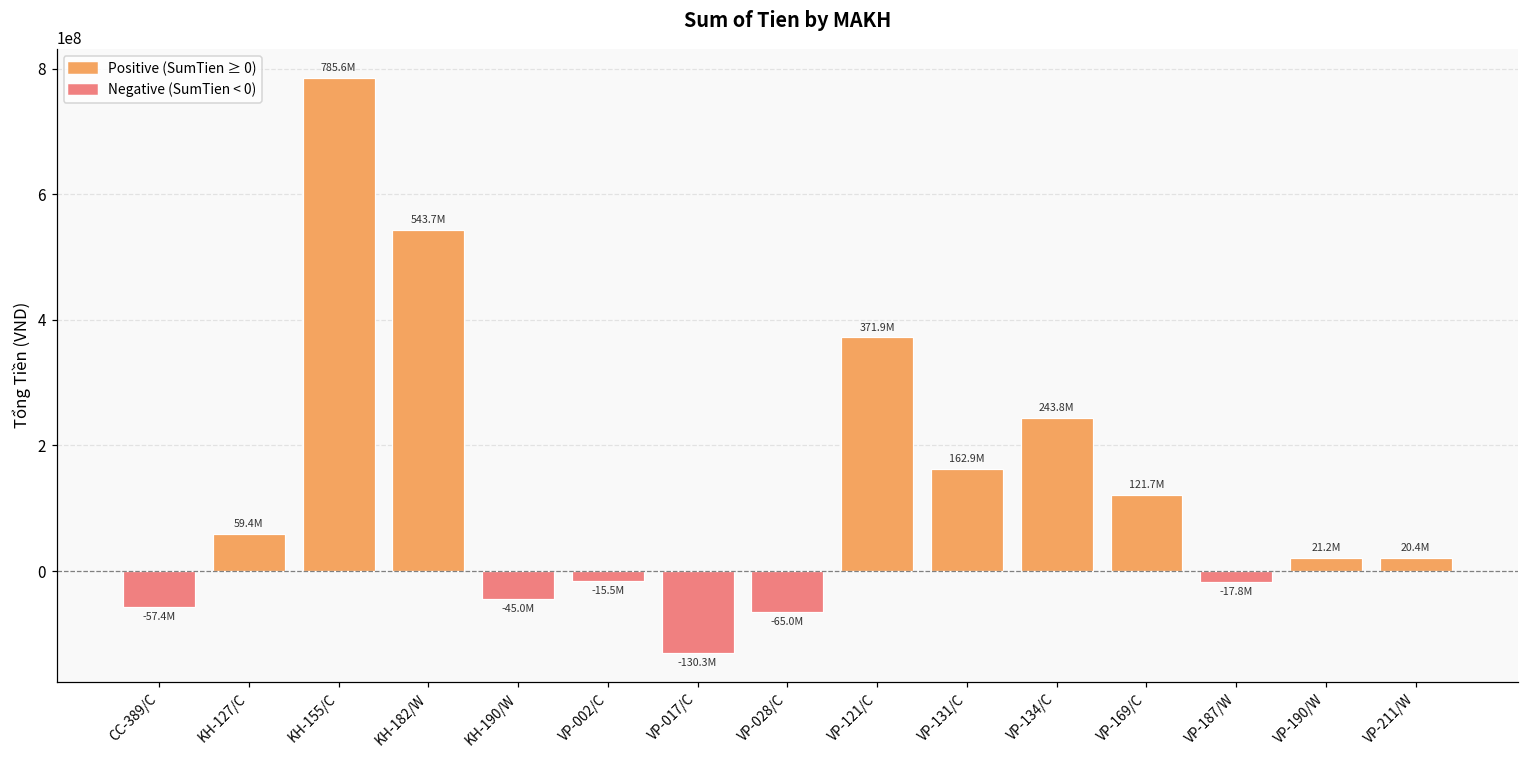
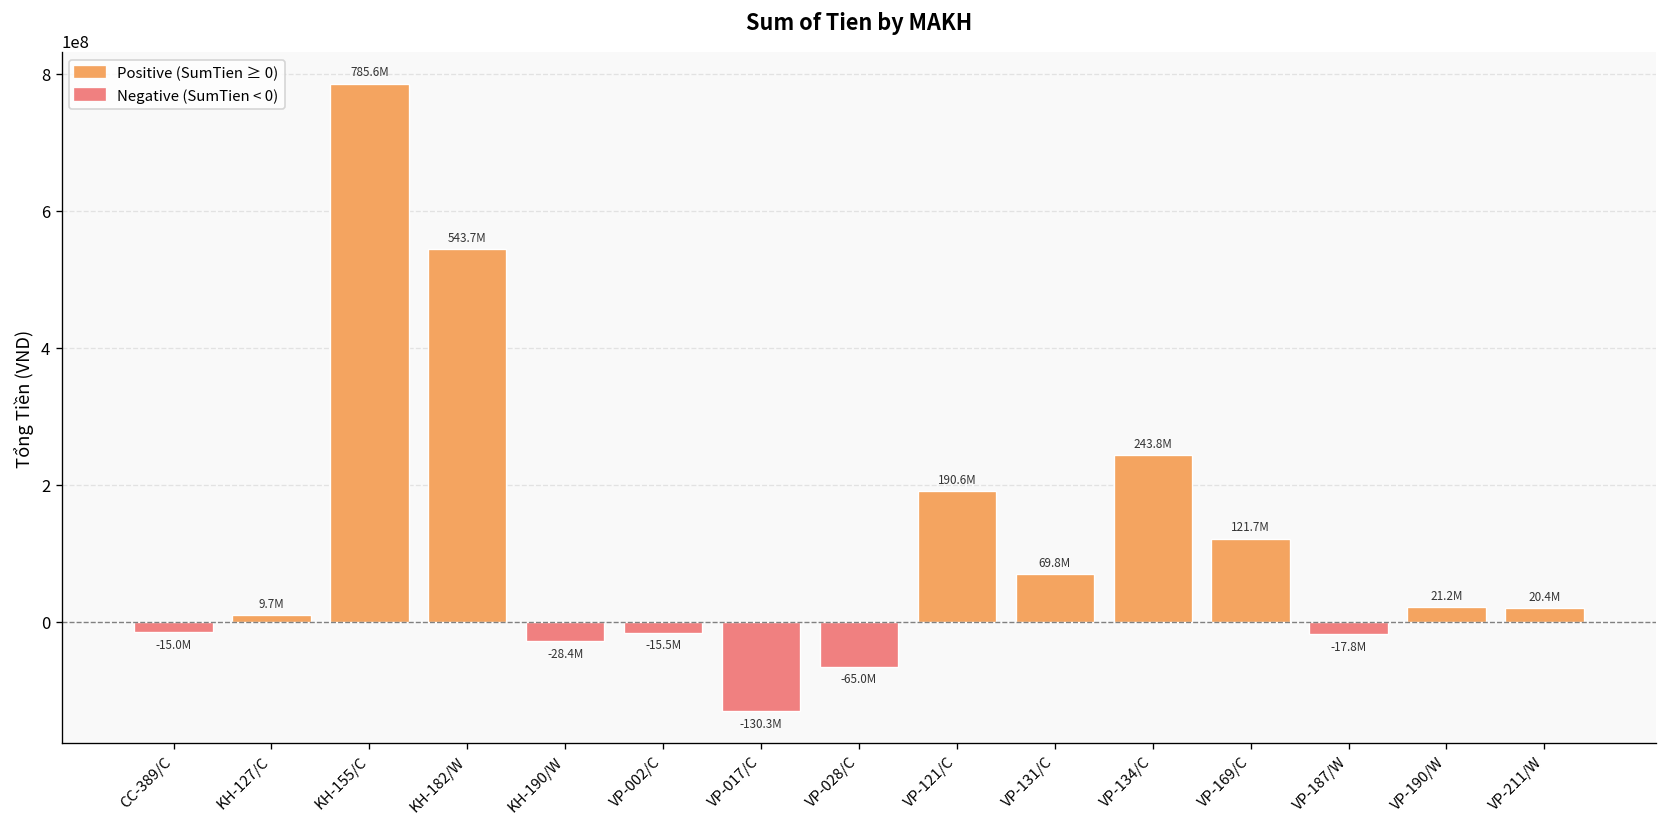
CC-389/C: -57.4M -> -15.0M
KH-127/C: 59.4M -> 9.7M
KH-190/W: -45.0M -> -28.4M
VP-121/C: 371.9M -> 190.6M
VP-131/C: 162.9M -> 69.8M
